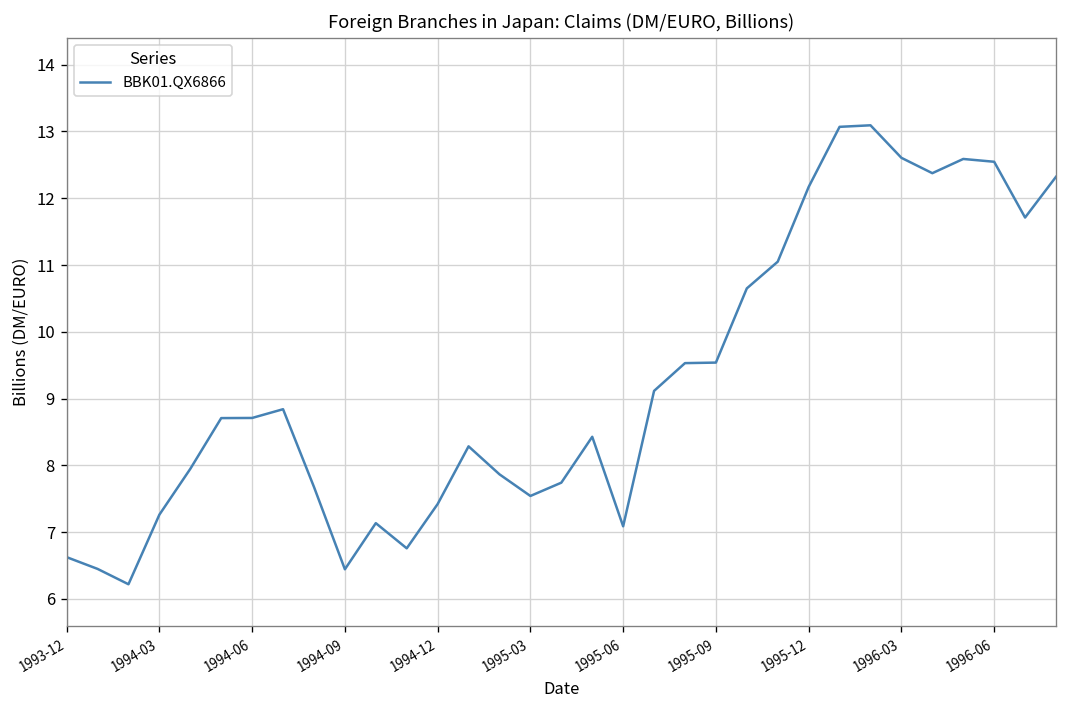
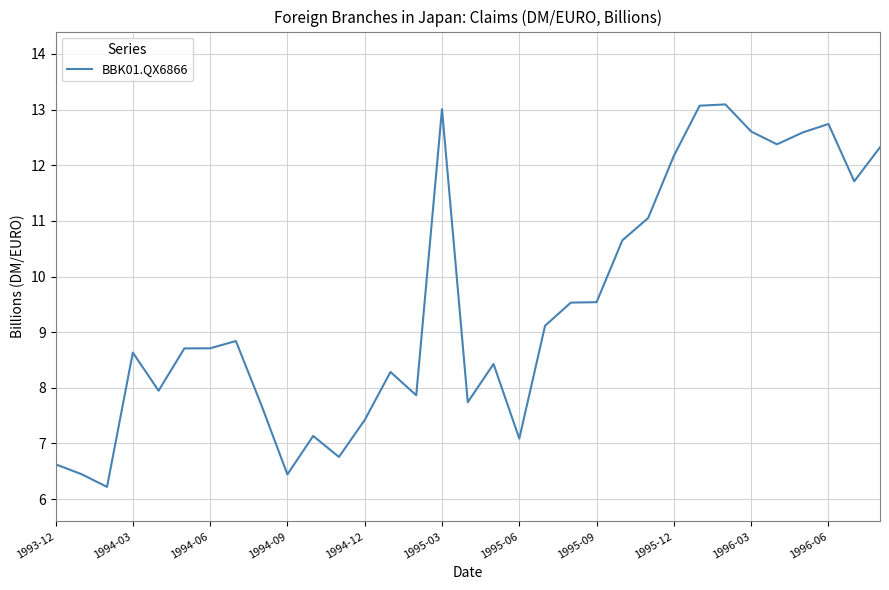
1994-03: 7.3 -> 8.6
1995-03: 7.5 -> 13.0
1996-06: 12.5 -> 12.7
